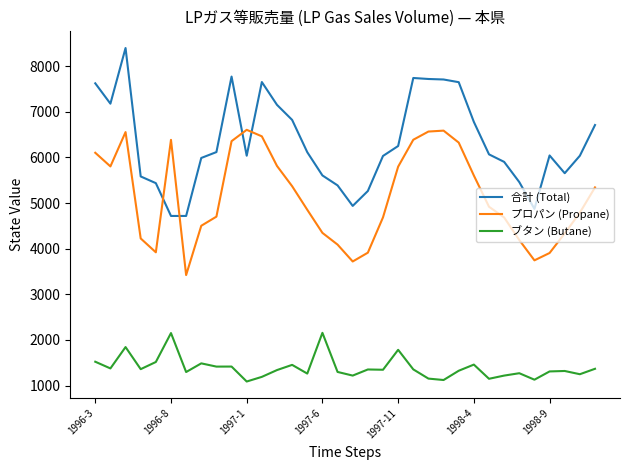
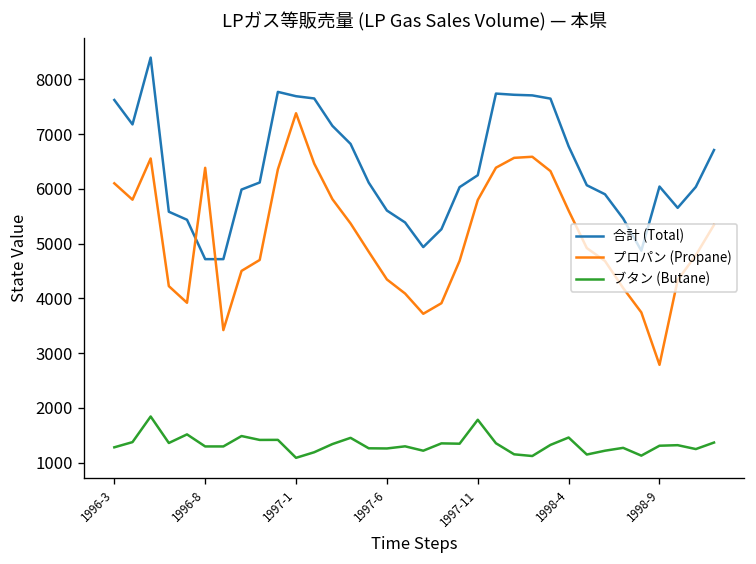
ブタン (Butane), 1996-3: 1500 -> 1300
ブタン (Butane), 1996-8: 2200 -> 1300
合計 (Total), 1997-1: 6000 -> 7700
プロパン (Propane), 1997-1: 6600 -> 7400
ブタン (Butane), 1997-6: 2200 -> 1300
プロパン (Propane), 1998-9: 3900 -> 2800
